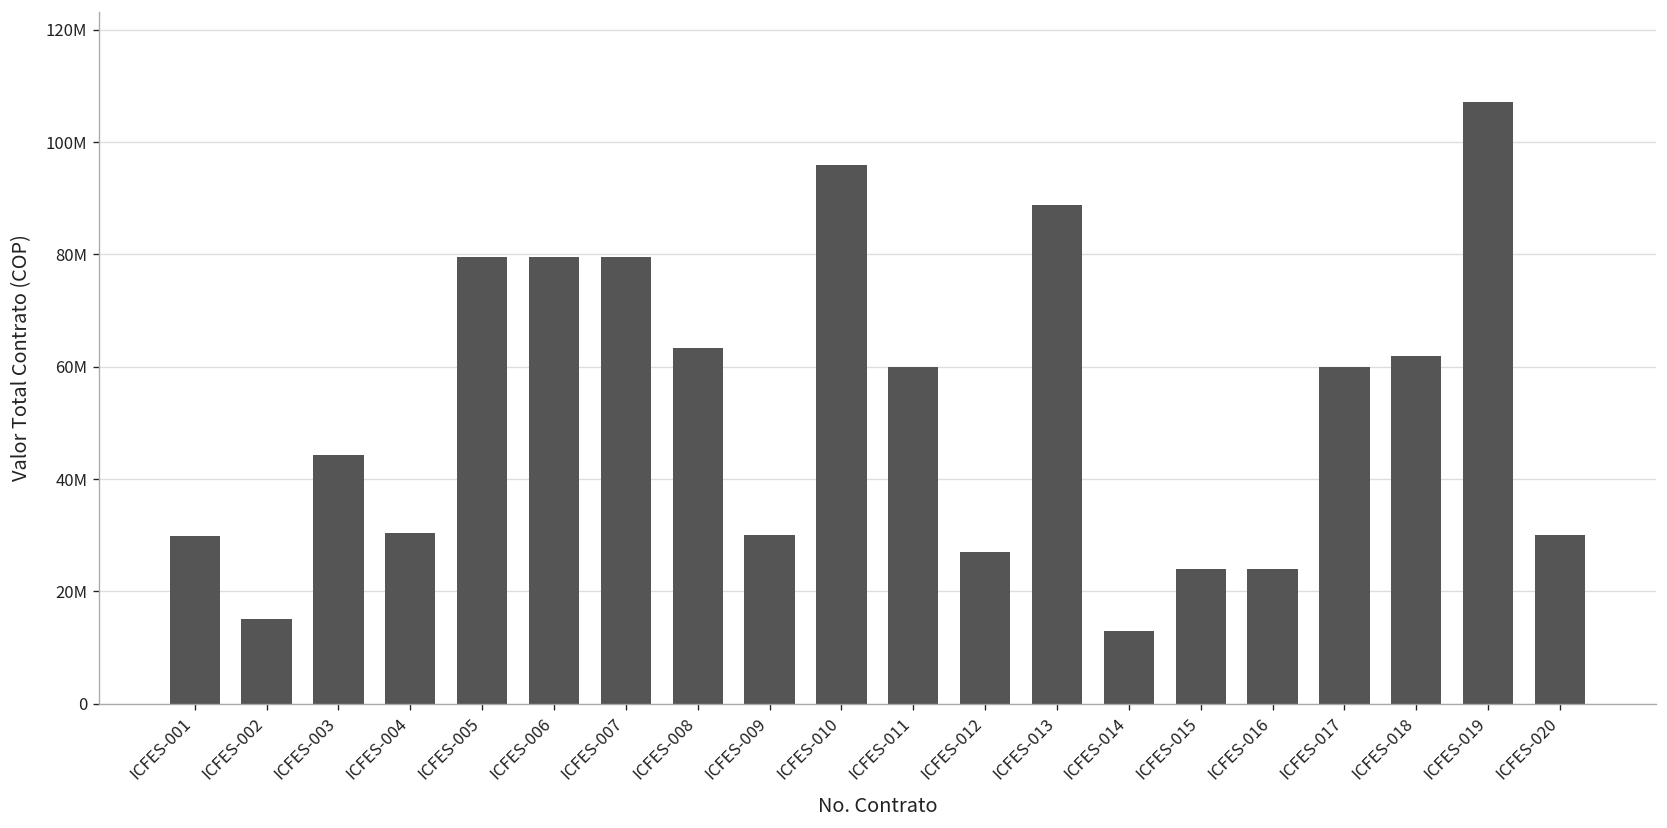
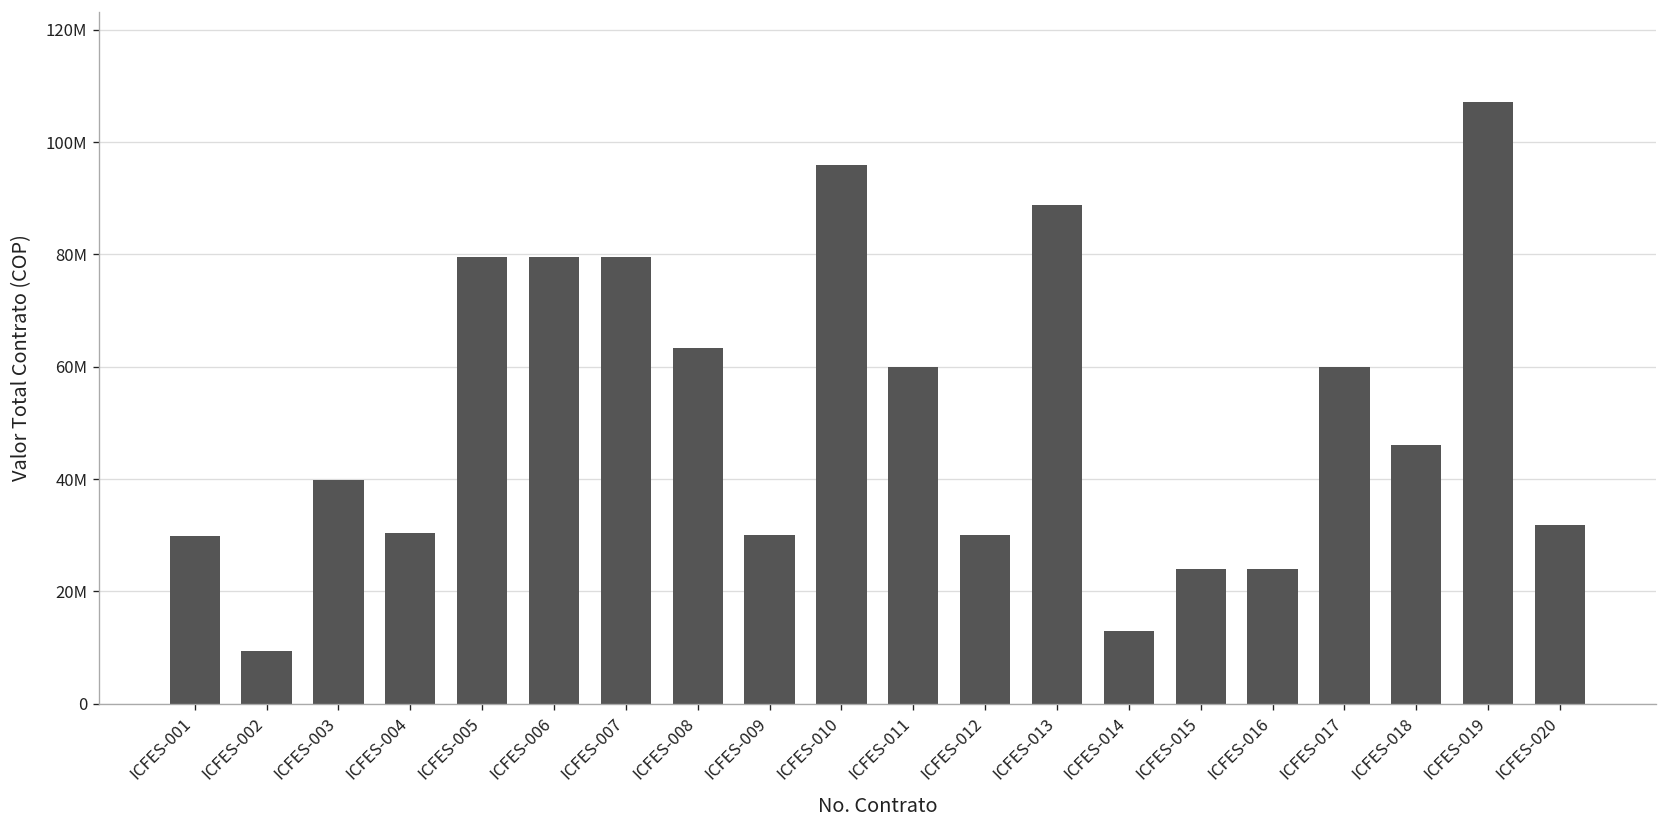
ICFES-002: 15000000 -> 9000000
ICFES-003: 44000000 -> 40000000
ICFES-012: 27000000 -> 30000000
ICFES-018: 62000000 -> 46000000
ICFES-020: 30000000 -> 32000000
